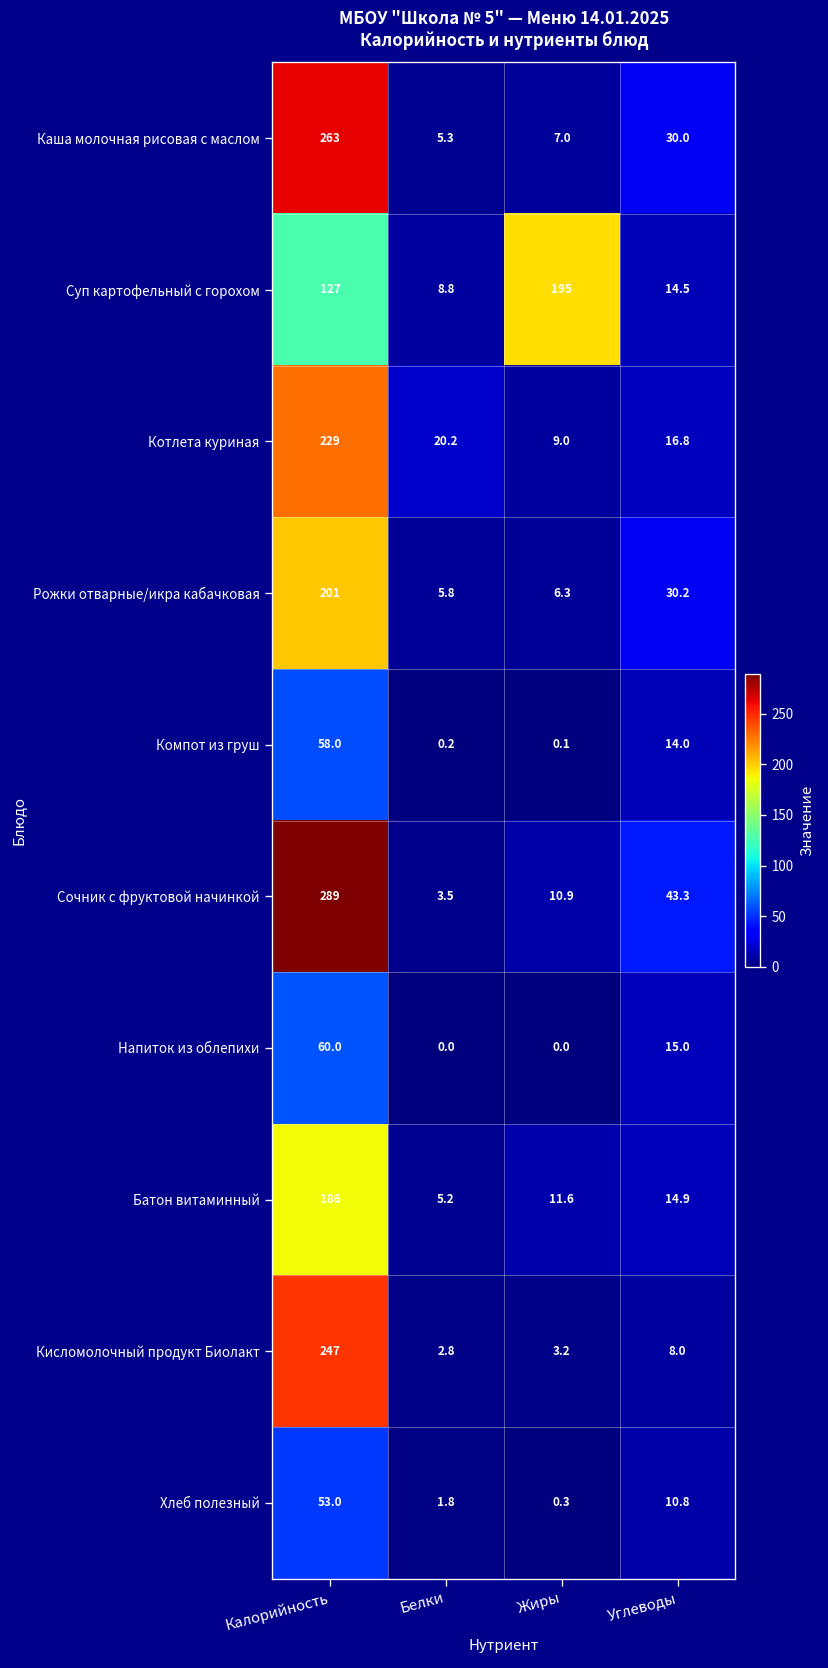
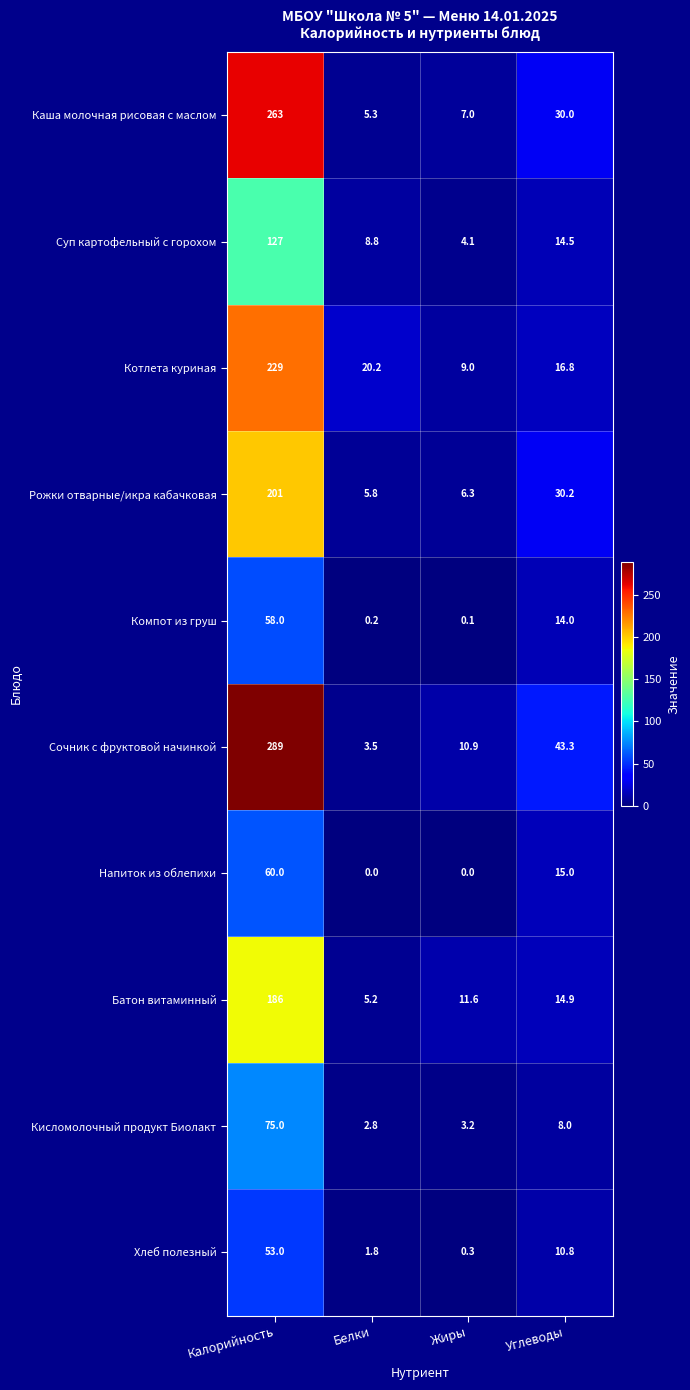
Суп картофельный с горохом, Жиры: 195 -> 4.1
Кисломолочный продукт Биолакт, Калорийность: 247 -> 75.0
